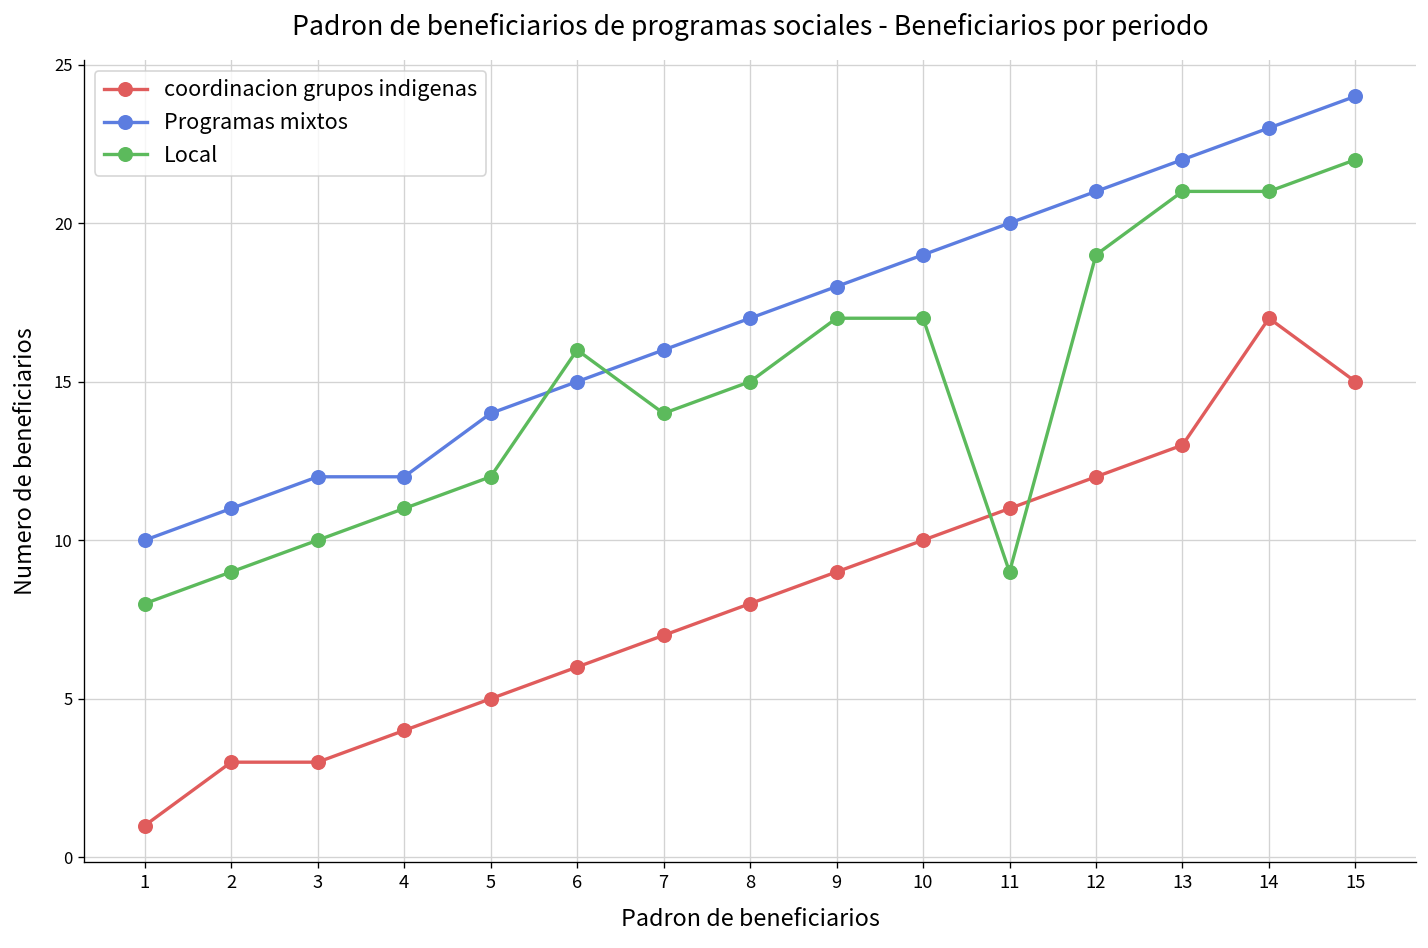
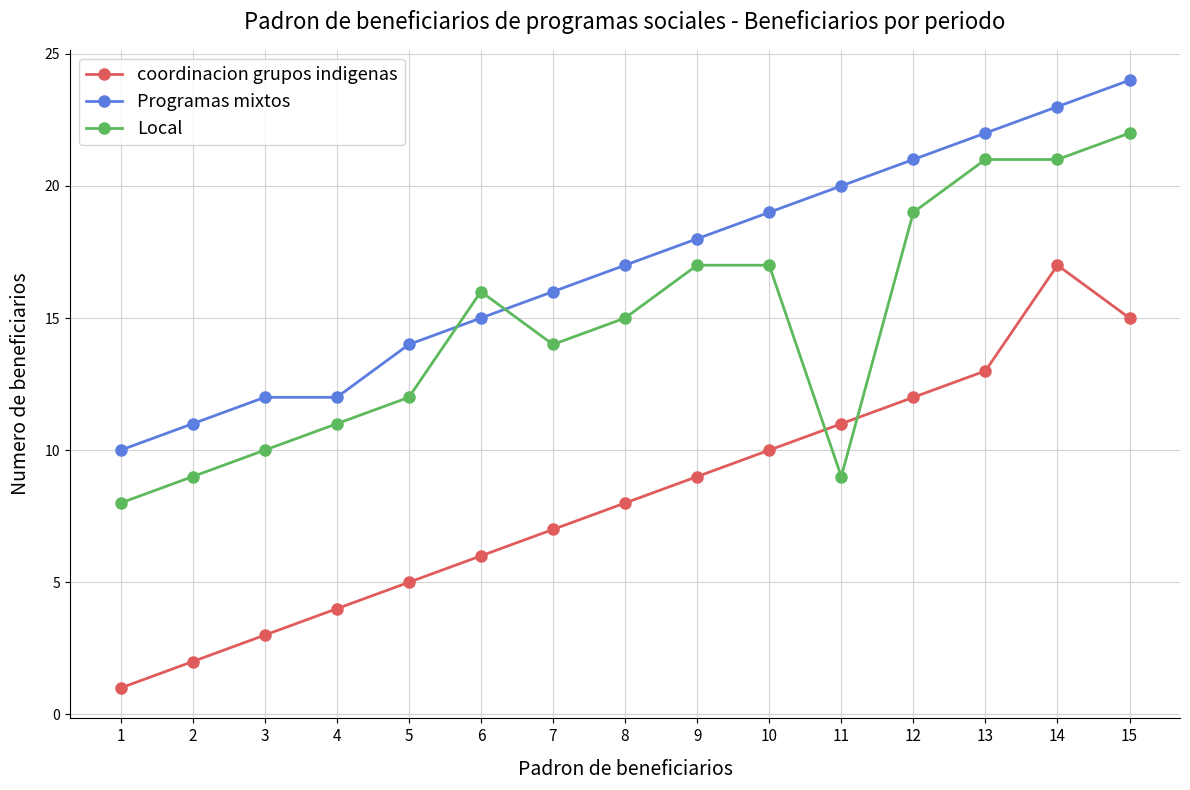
coordinacion grupos indigenas, 2: 3 -> 2
